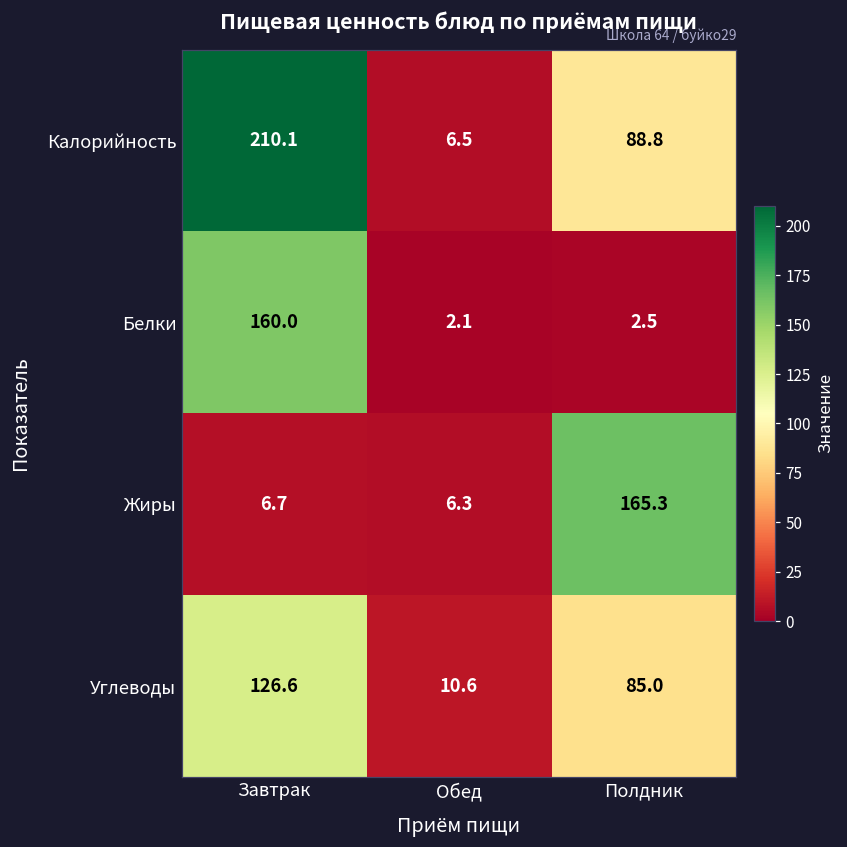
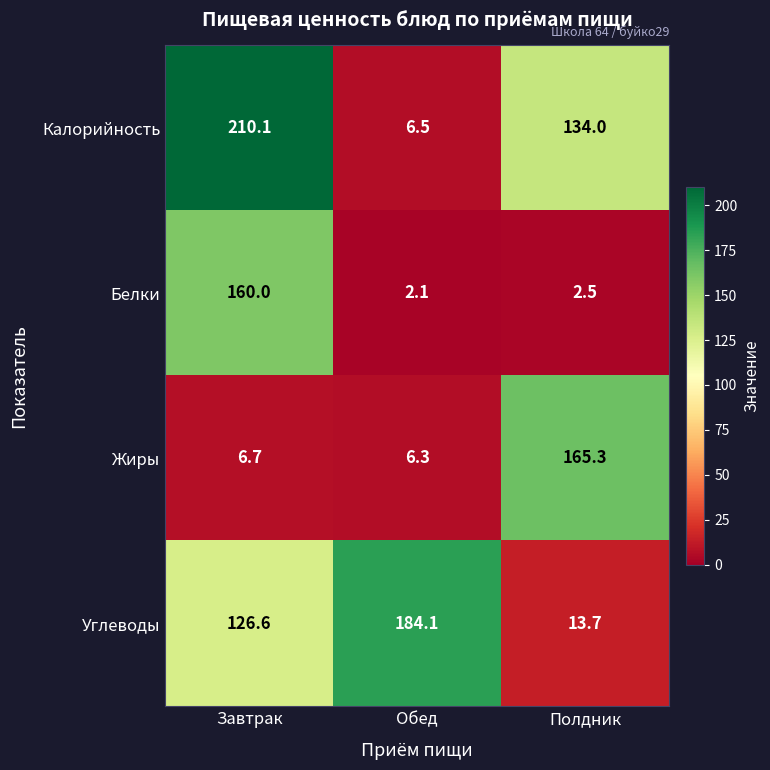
Калорийность, Полдник: 88.8 -> 134.0
Углеводы, Обед: 10.6 -> 184.1
Углеводы, Полдник: 85.0 -> 13.7
